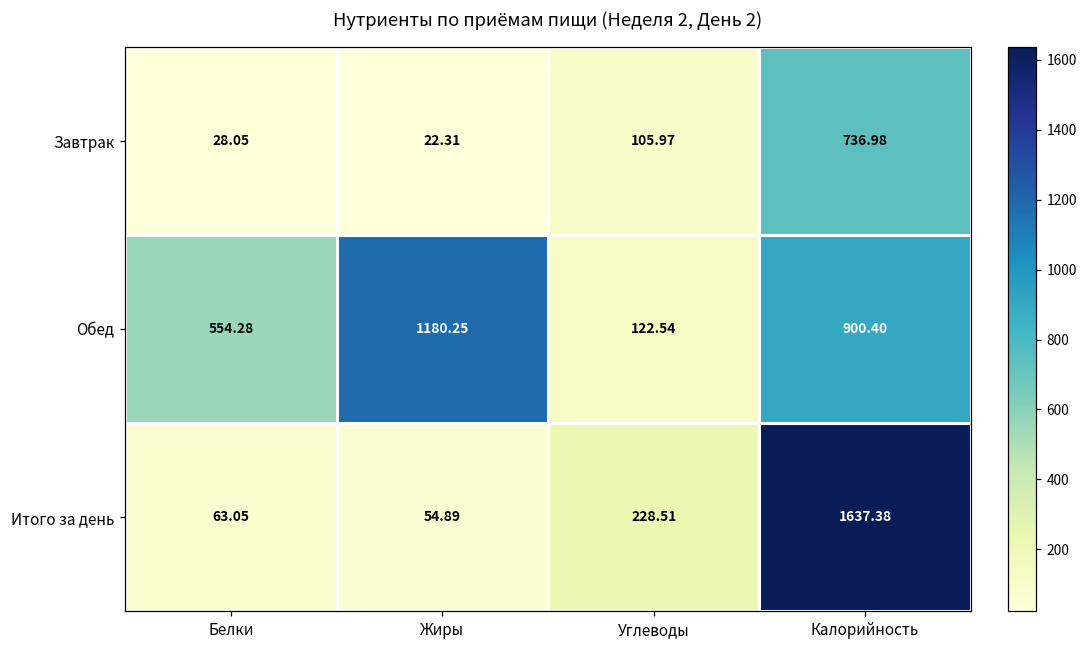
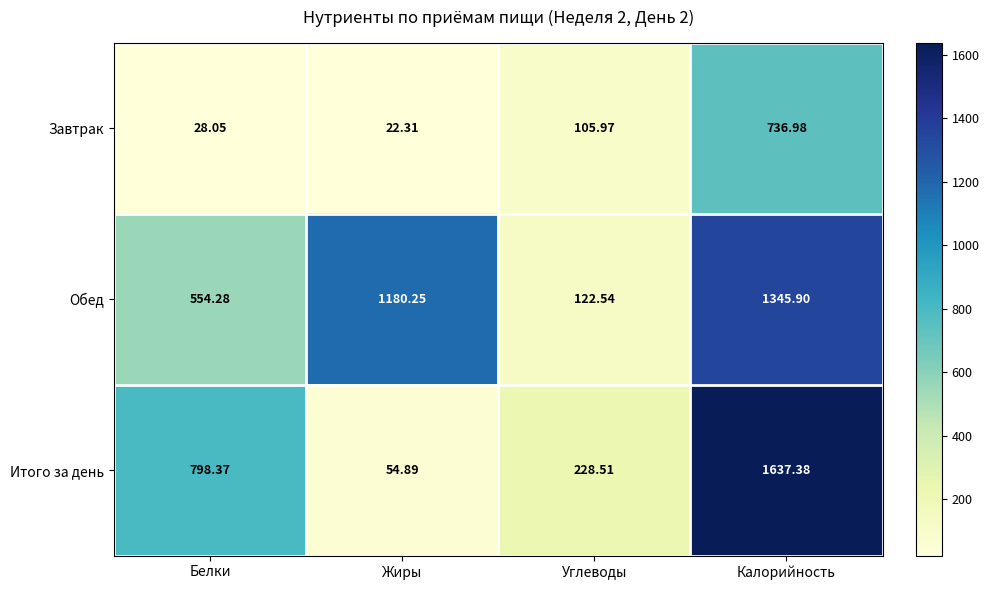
Обед, Калорийность: 900.40 -> 1345.90
Итого за день, Белки: 63.05 -> 798.37
